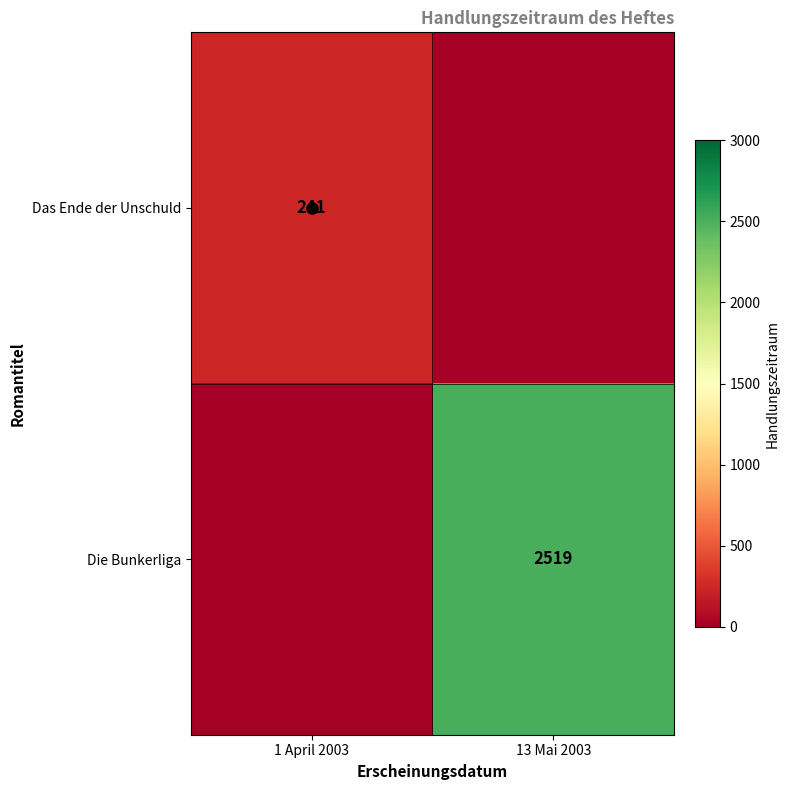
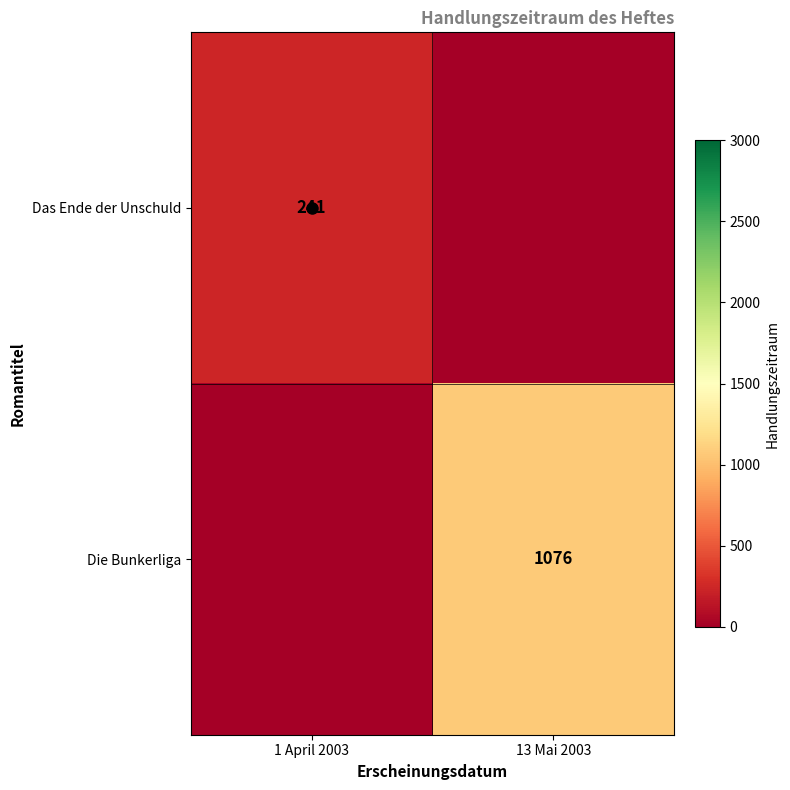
Die Bunkerliga, 13 Mai 2003: 2519 -> 1076
